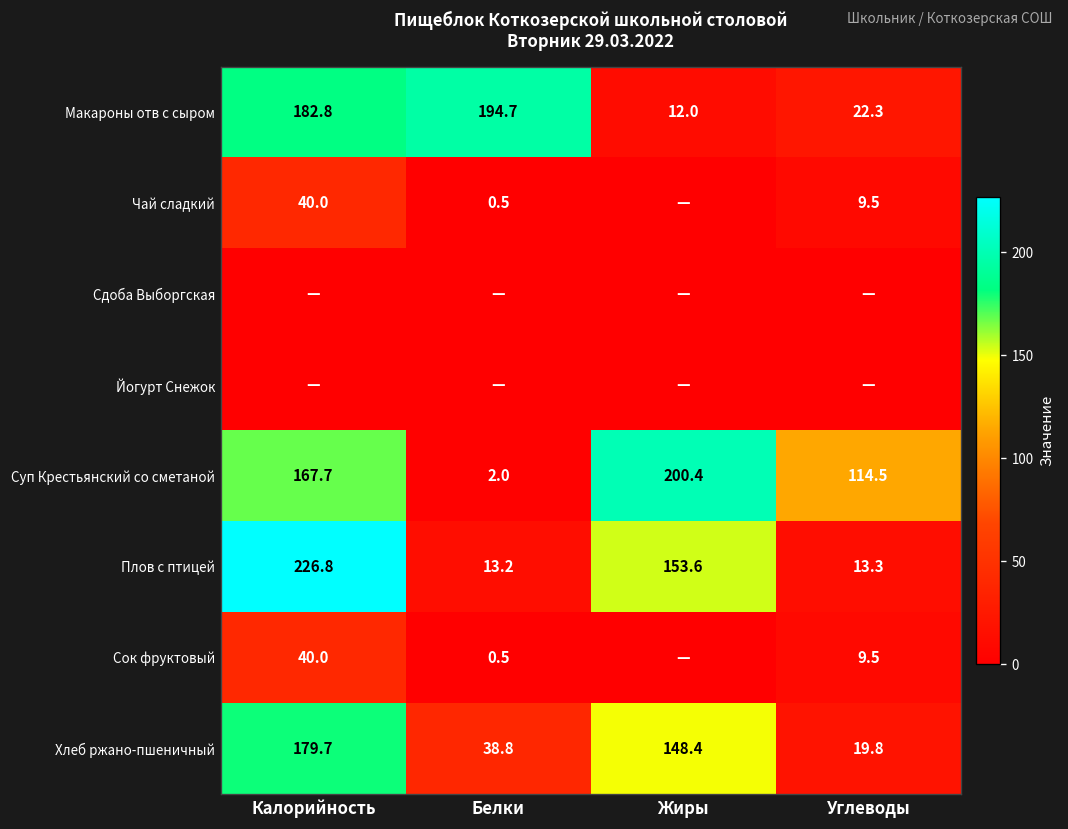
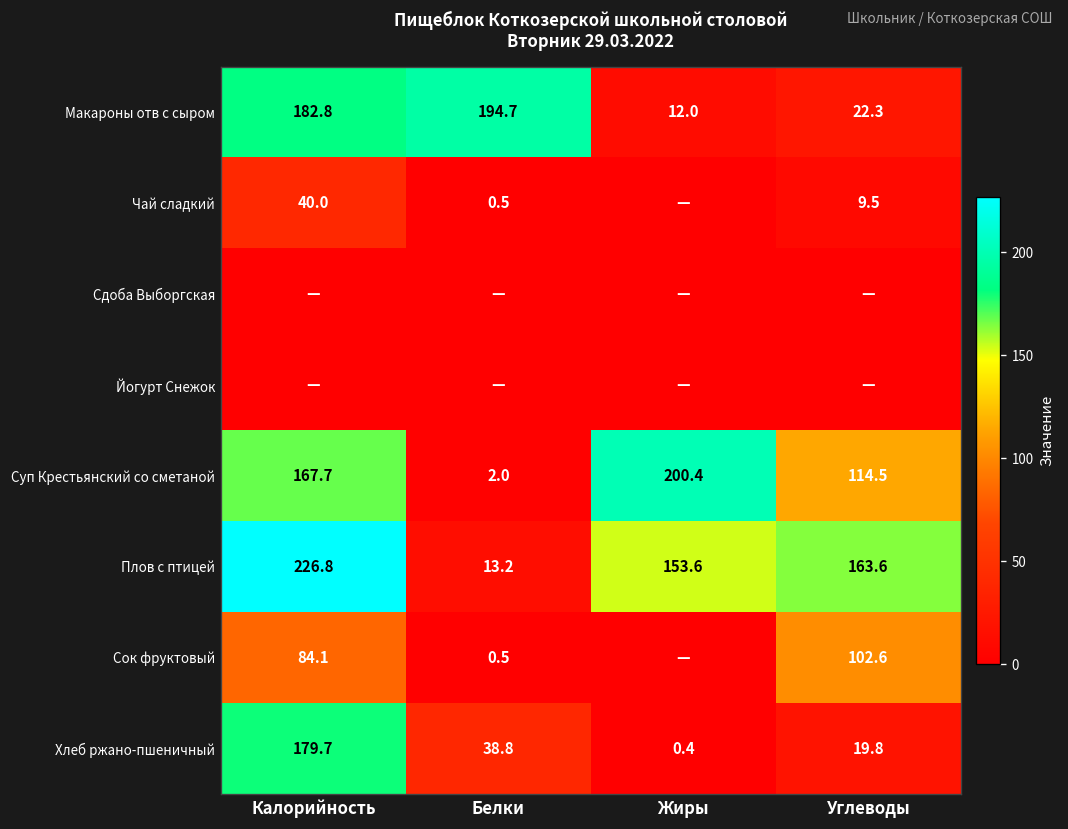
Плов с птицей, Углеводы: 13.3 -> 163.6
Сок фруктовый, Калорийность: 40.0 -> 84.1
Сок фруктовый, Углеводы: 9.5 -> 102.6
Хлеб ржано-пшеничный, Жиры: 148.4 -> 0.4
